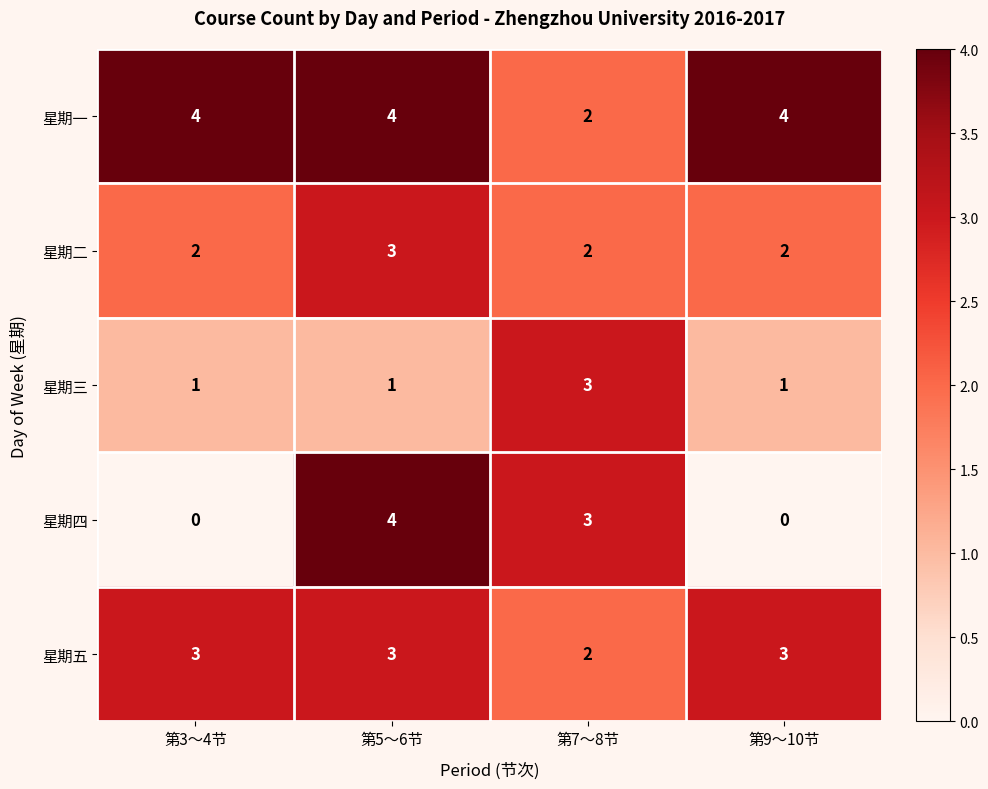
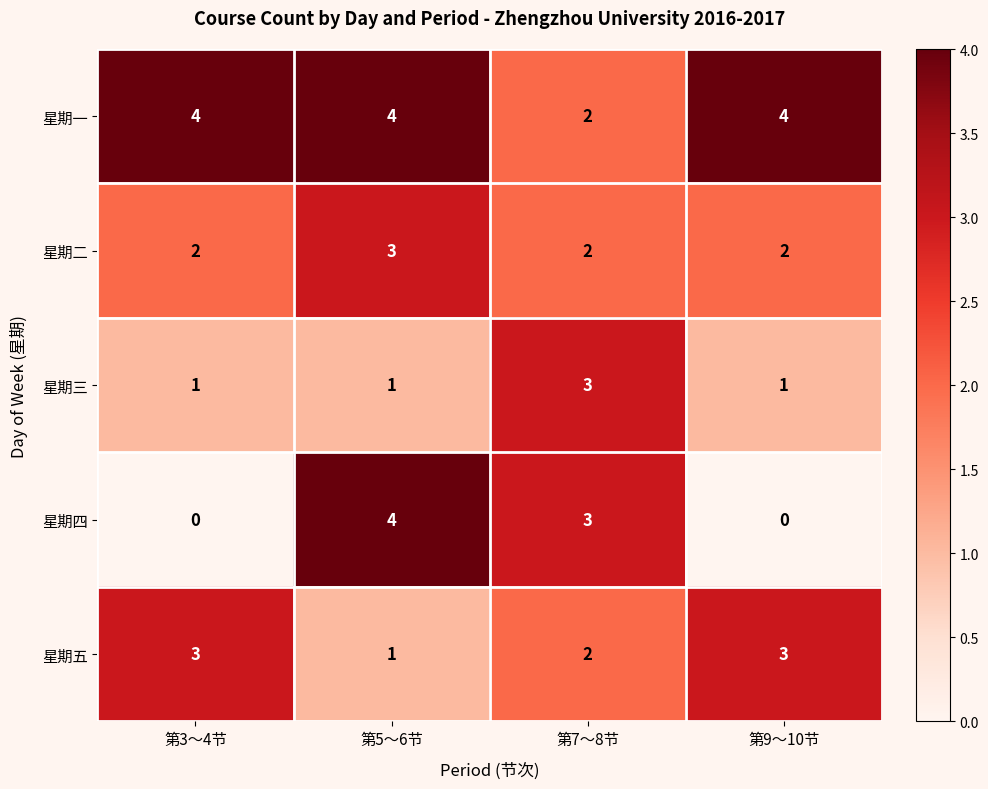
星期五, 第5～6节: 3 -> 1
